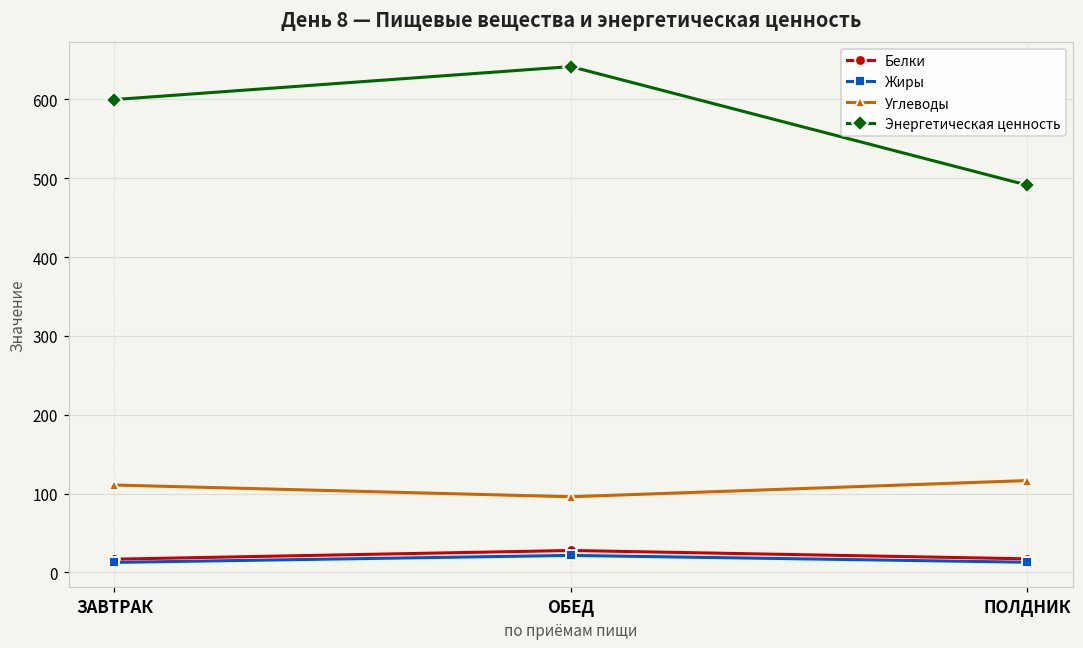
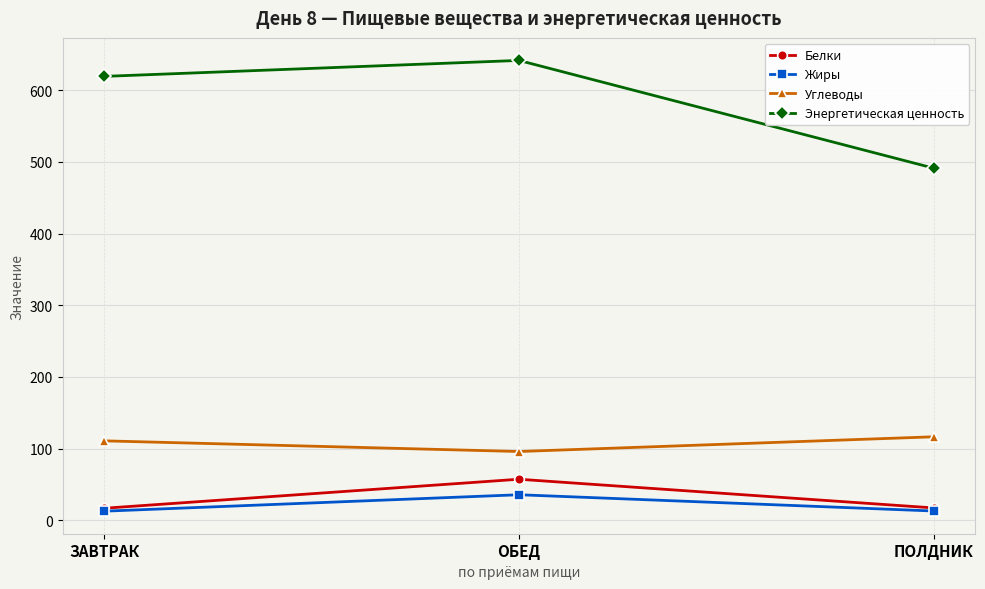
Энергетическая ценность, ЗАВТРАК: 600 -> 620
Белки, ОБЕД: 30 -> 60
Жиры, ОБЕД: 20 -> 40
